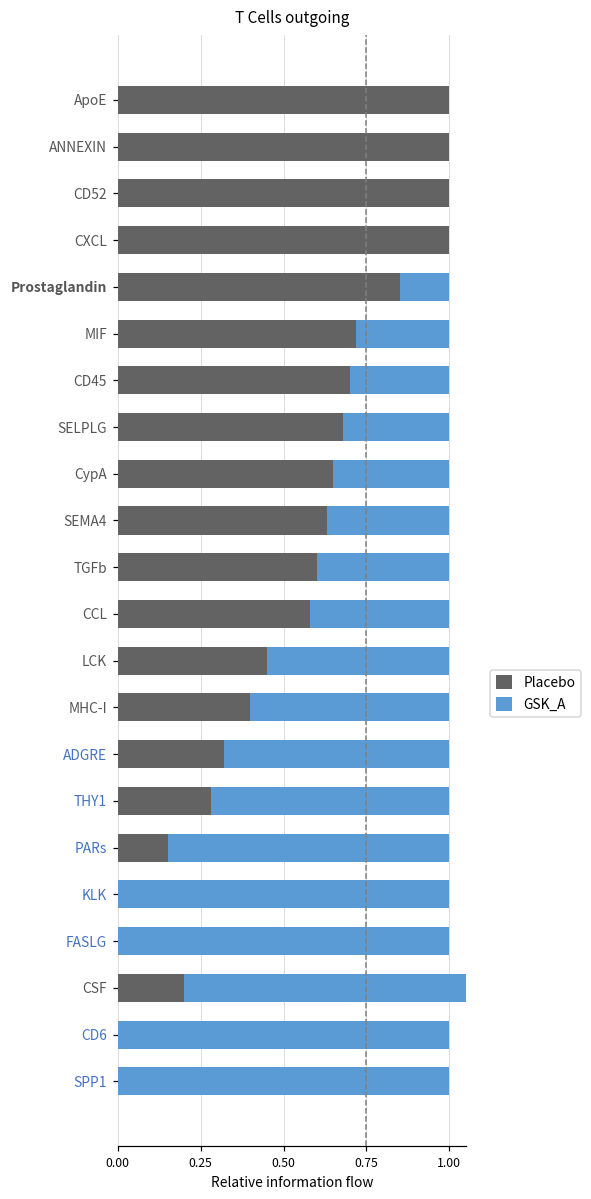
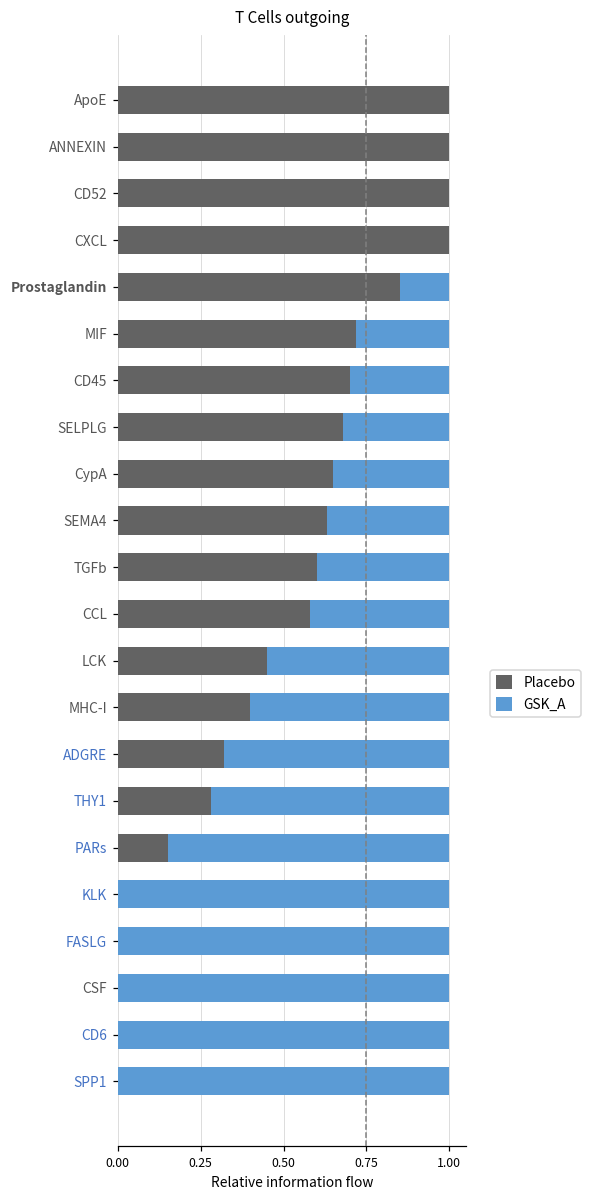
Placebo, CSF: 0.2 -> 0.0
